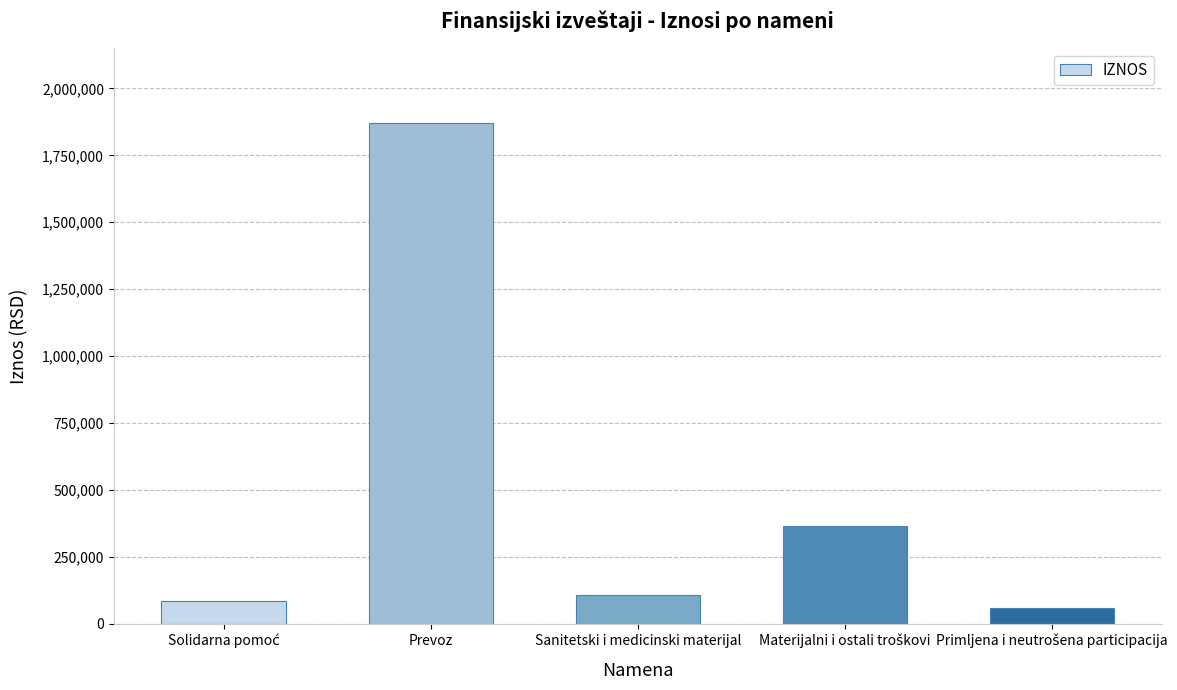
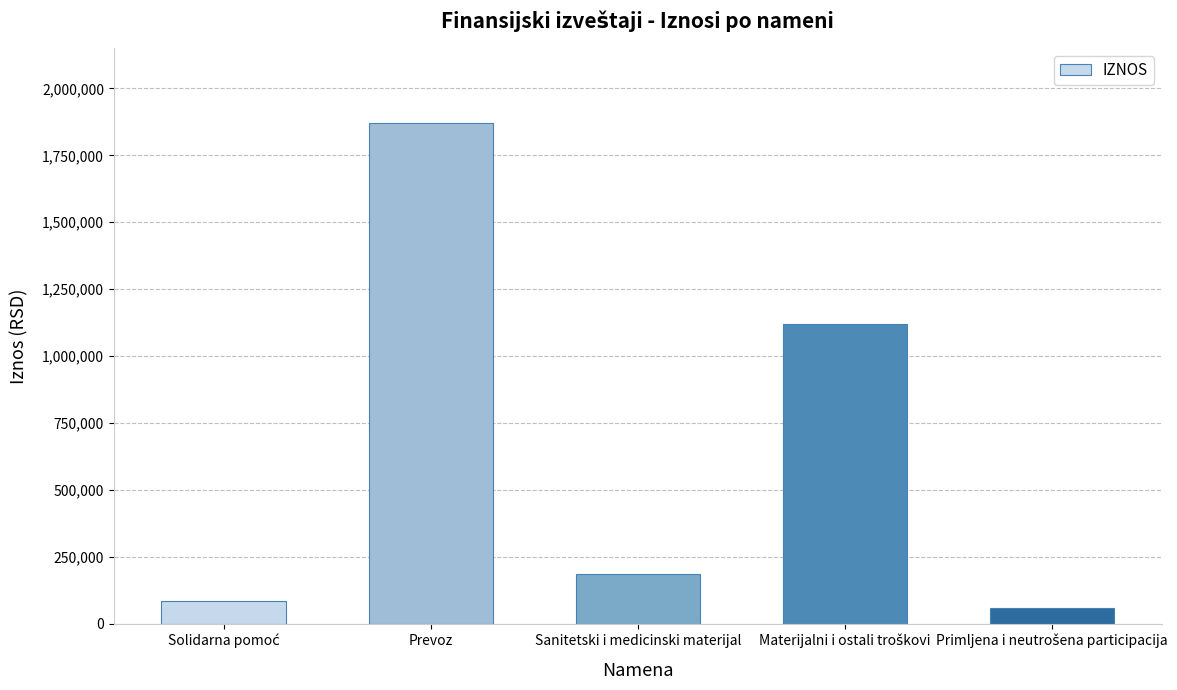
Sanitetski i medicinski materijal: 110,000 -> 180,000
Materijalni i ostali troškovi: 360,000 -> 1,120,000
